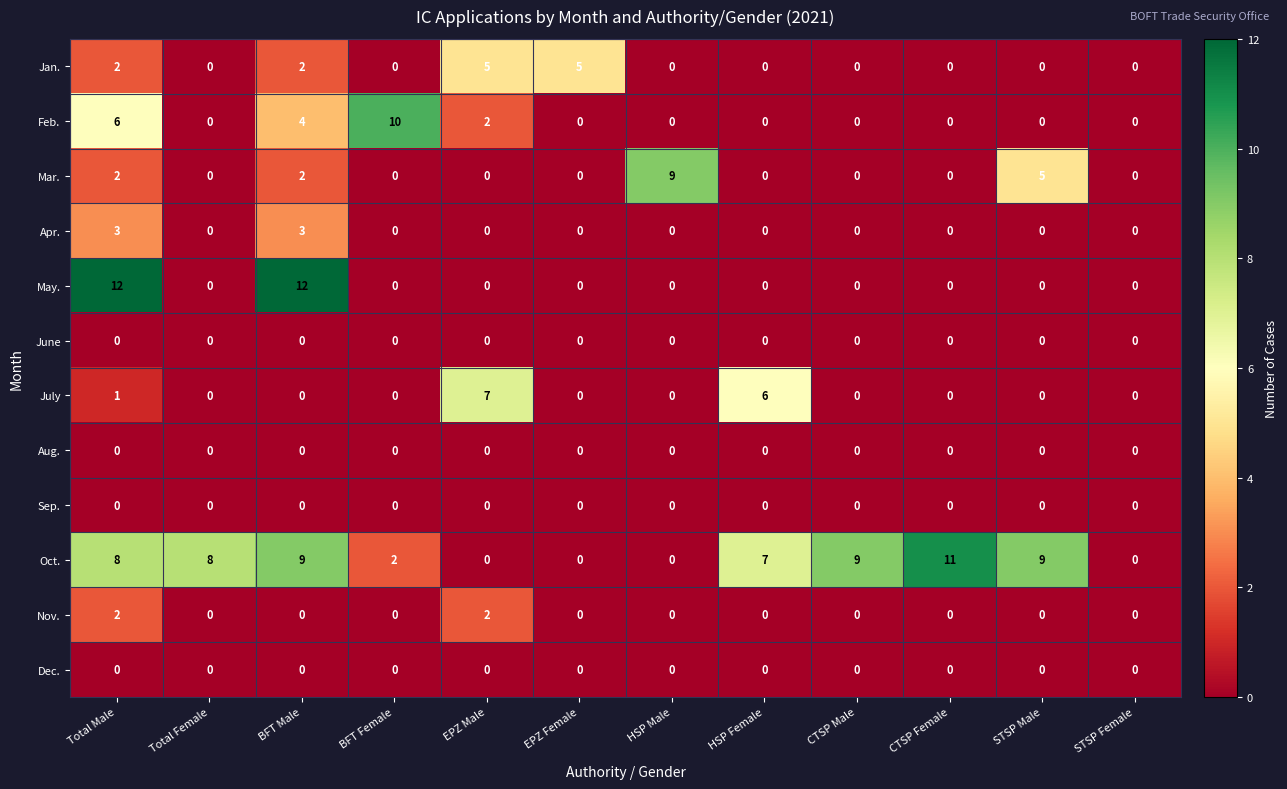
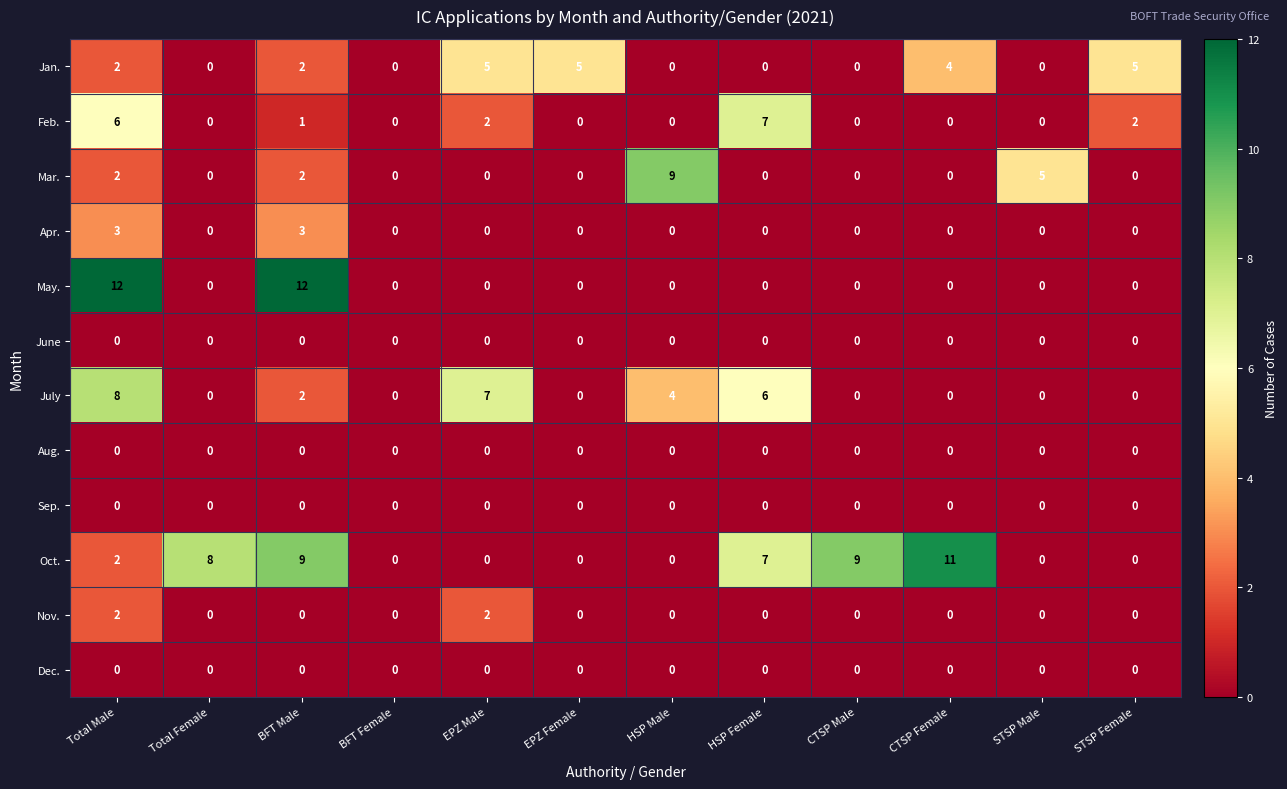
Jan., CTSP Female: 0 -> 4
Jan., STSP Female: 0 -> 5
Feb., BFT Male: 4 -> 1
Feb., BFT Female: 10 -> 0
Feb., HSP Female: 0 -> 7
Feb., STSP Female: 0 -> 2
July, Total Male: 1 -> 8
July, BFT Male: 0 -> 2
July, HSP Male: 0 -> 4
Oct., Total Male: 8 -> 2
Oct., BFT Female: 2 -> 0
Oct., STSP Male: 9 -> 0
